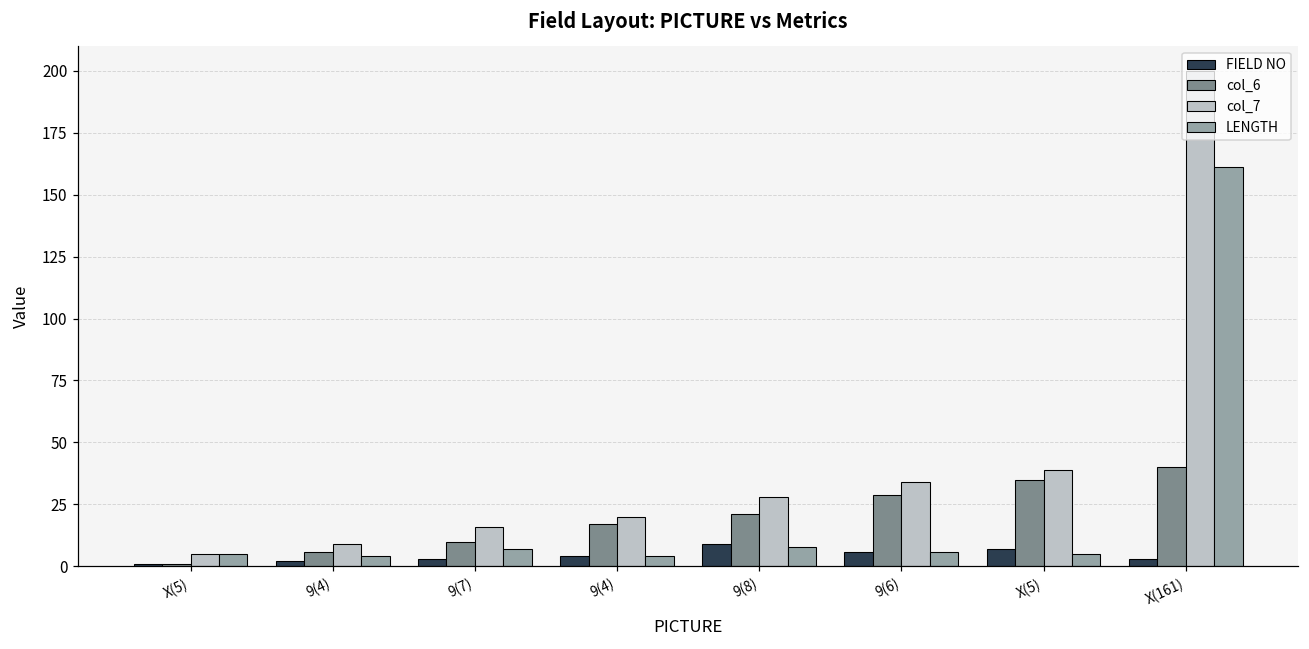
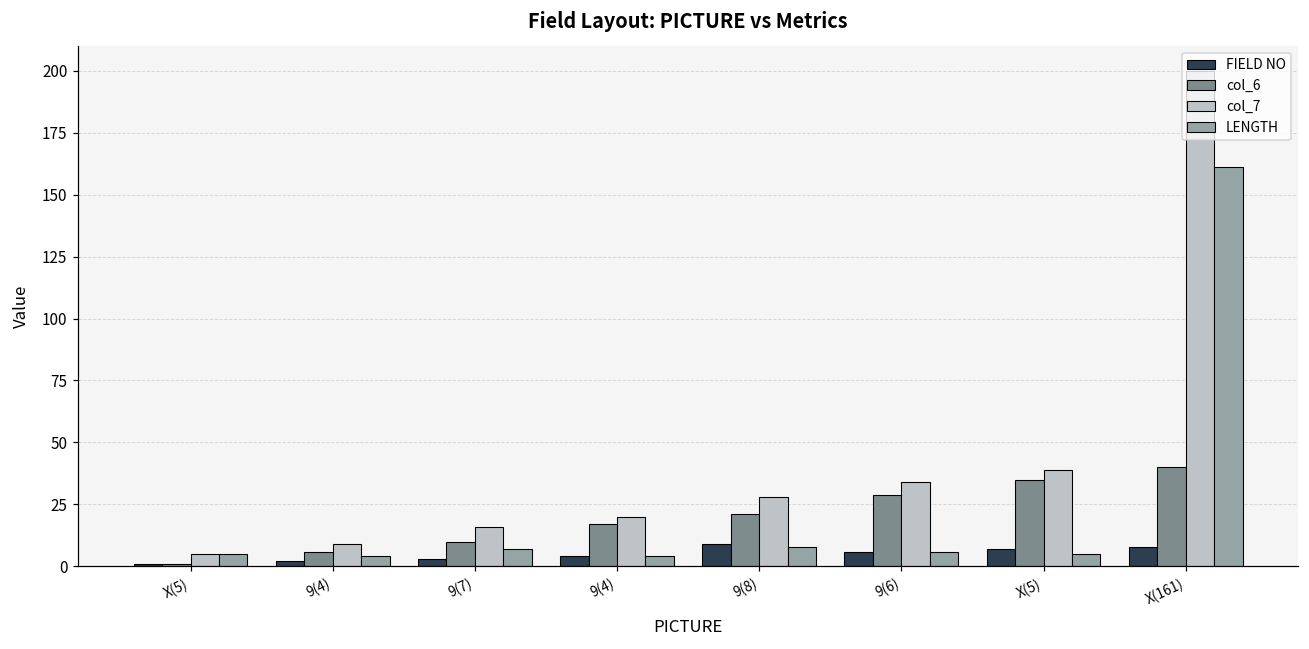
FIELD NO, X(161): 3 -> 8
